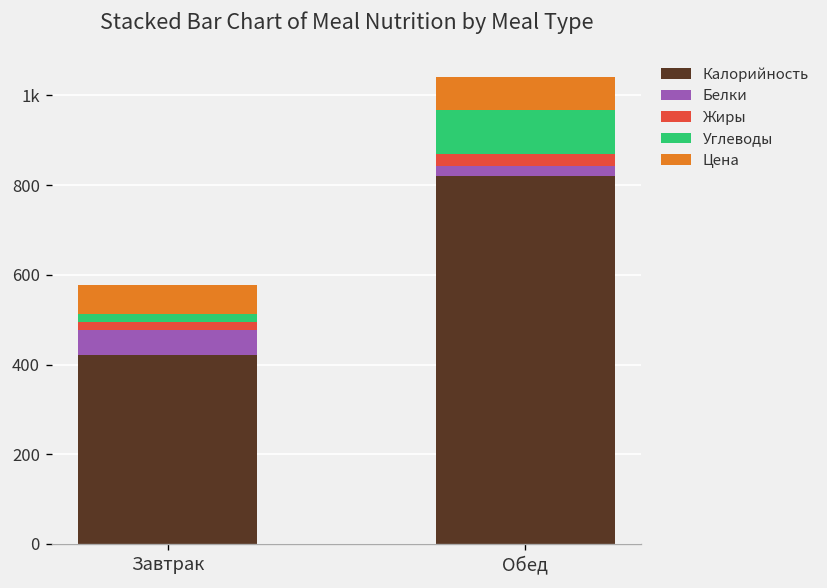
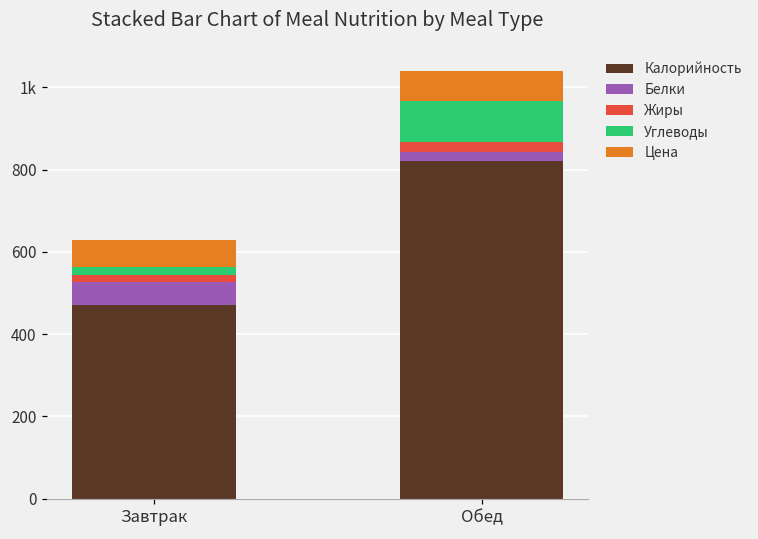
Калорийность, Завтрак: 420 -> 470
